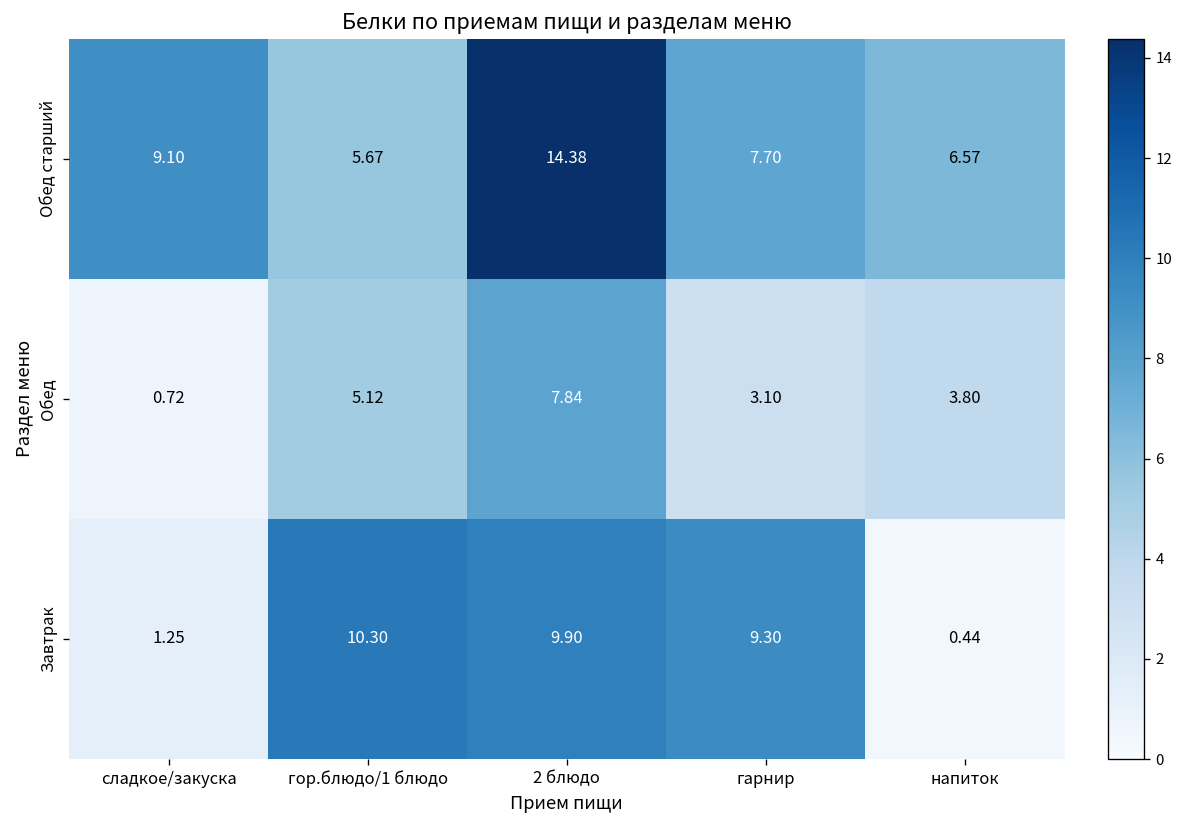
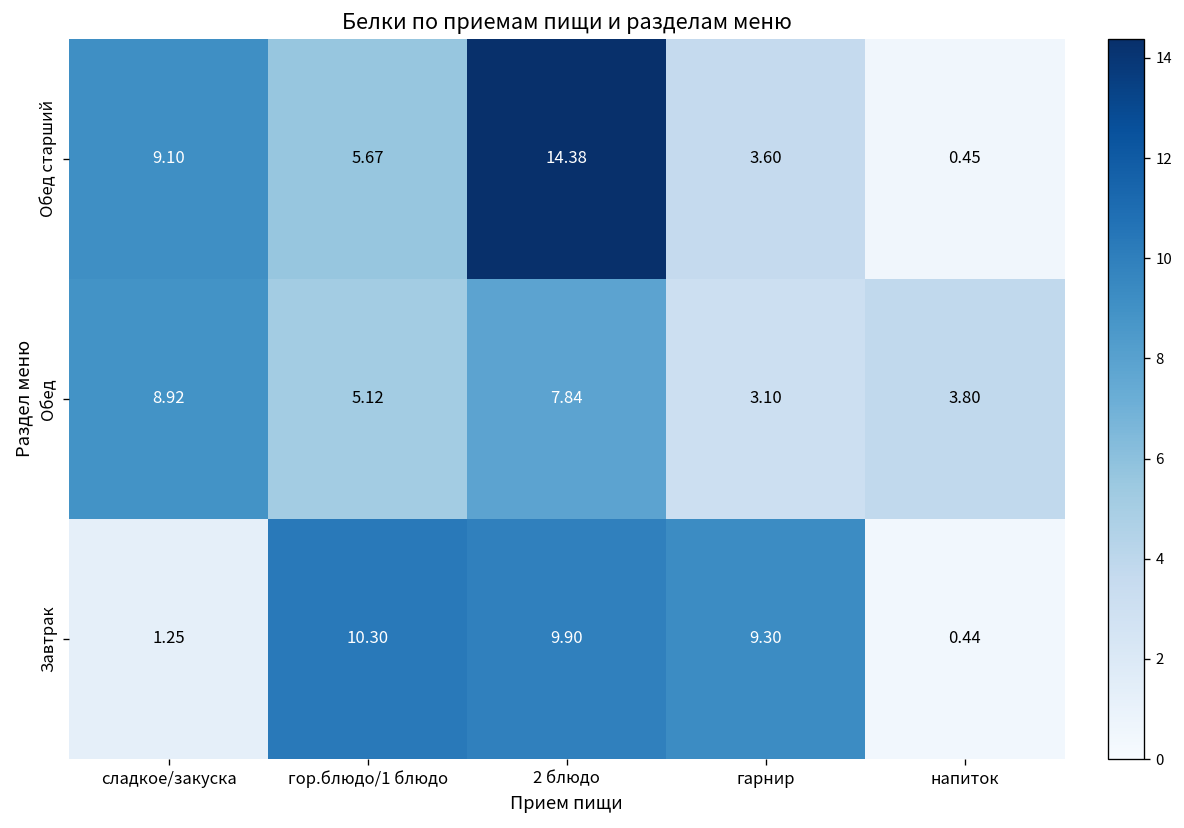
Обед старший, гарнир: 7.70 -> 3.60
Обед старший, напиток: 6.57 -> 0.45
Обед, сладкое/закуска: 0.72 -> 8.92
